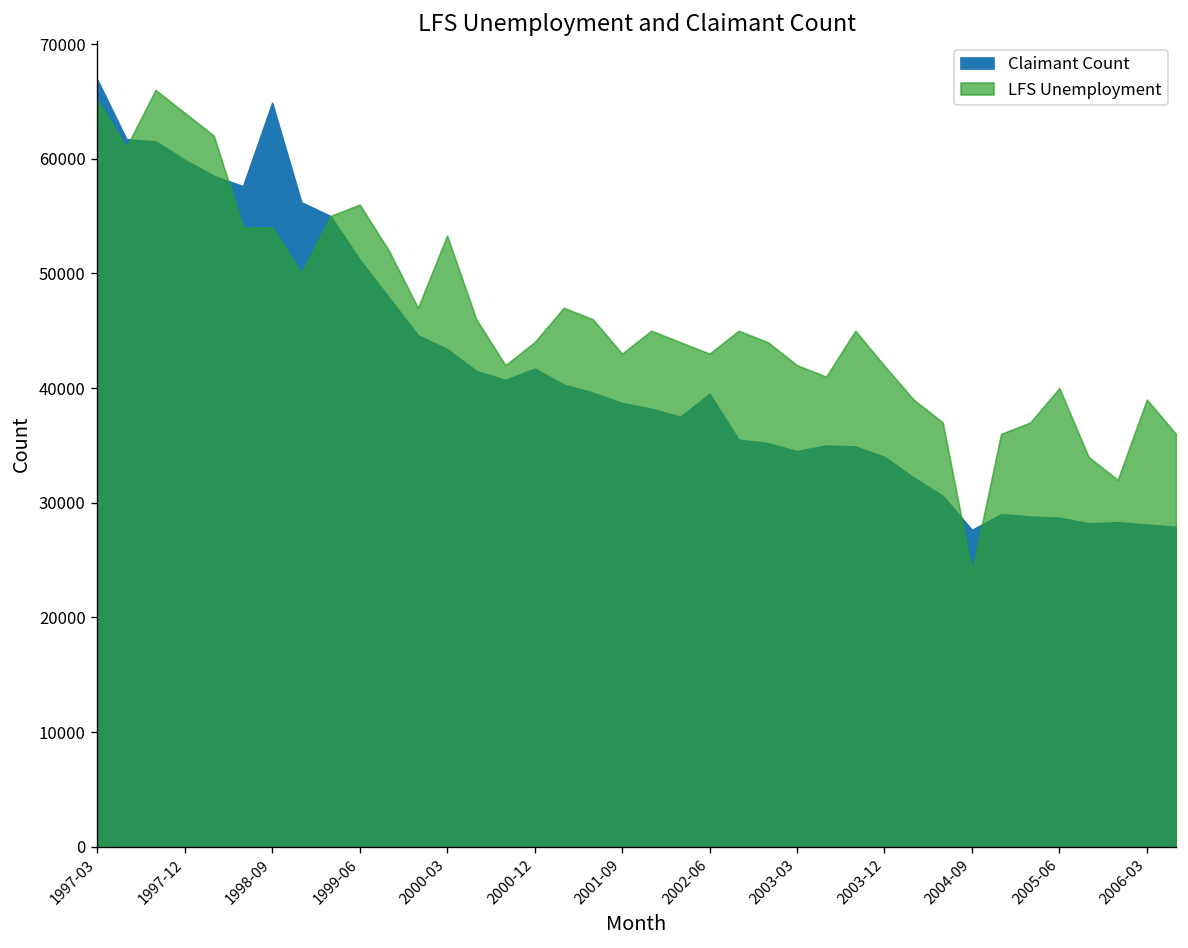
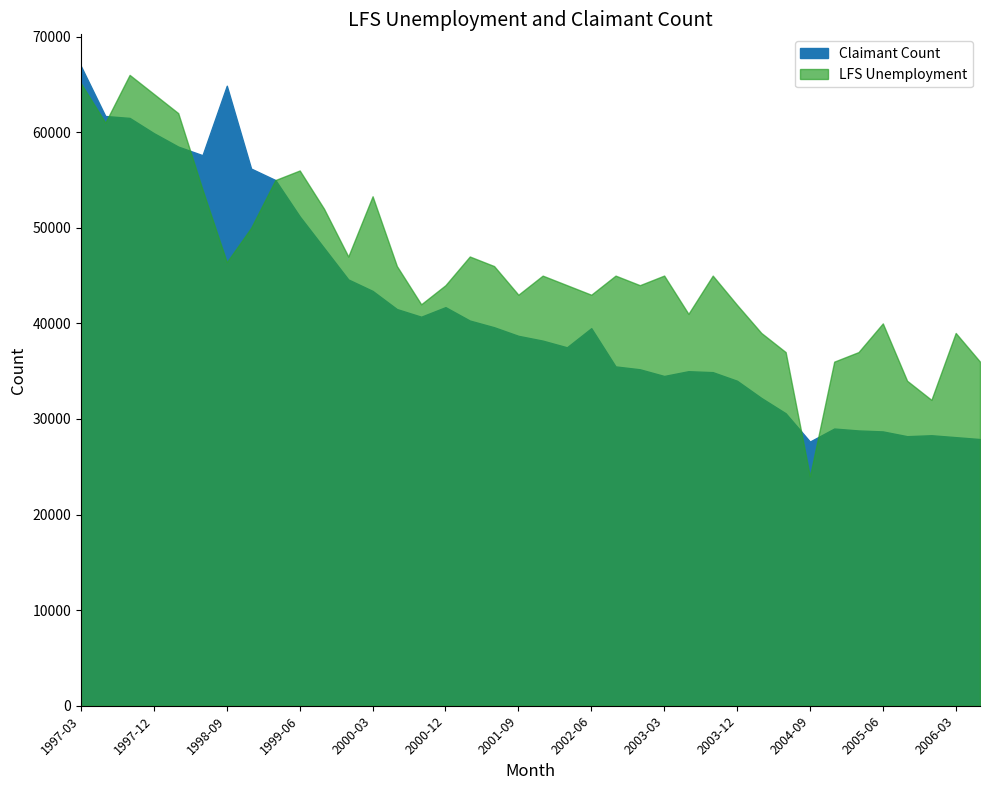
LFS Unemployment, 1998-09: 54000 -> 46000
LFS Unemployment, 2003-03: 42000 -> 45000
